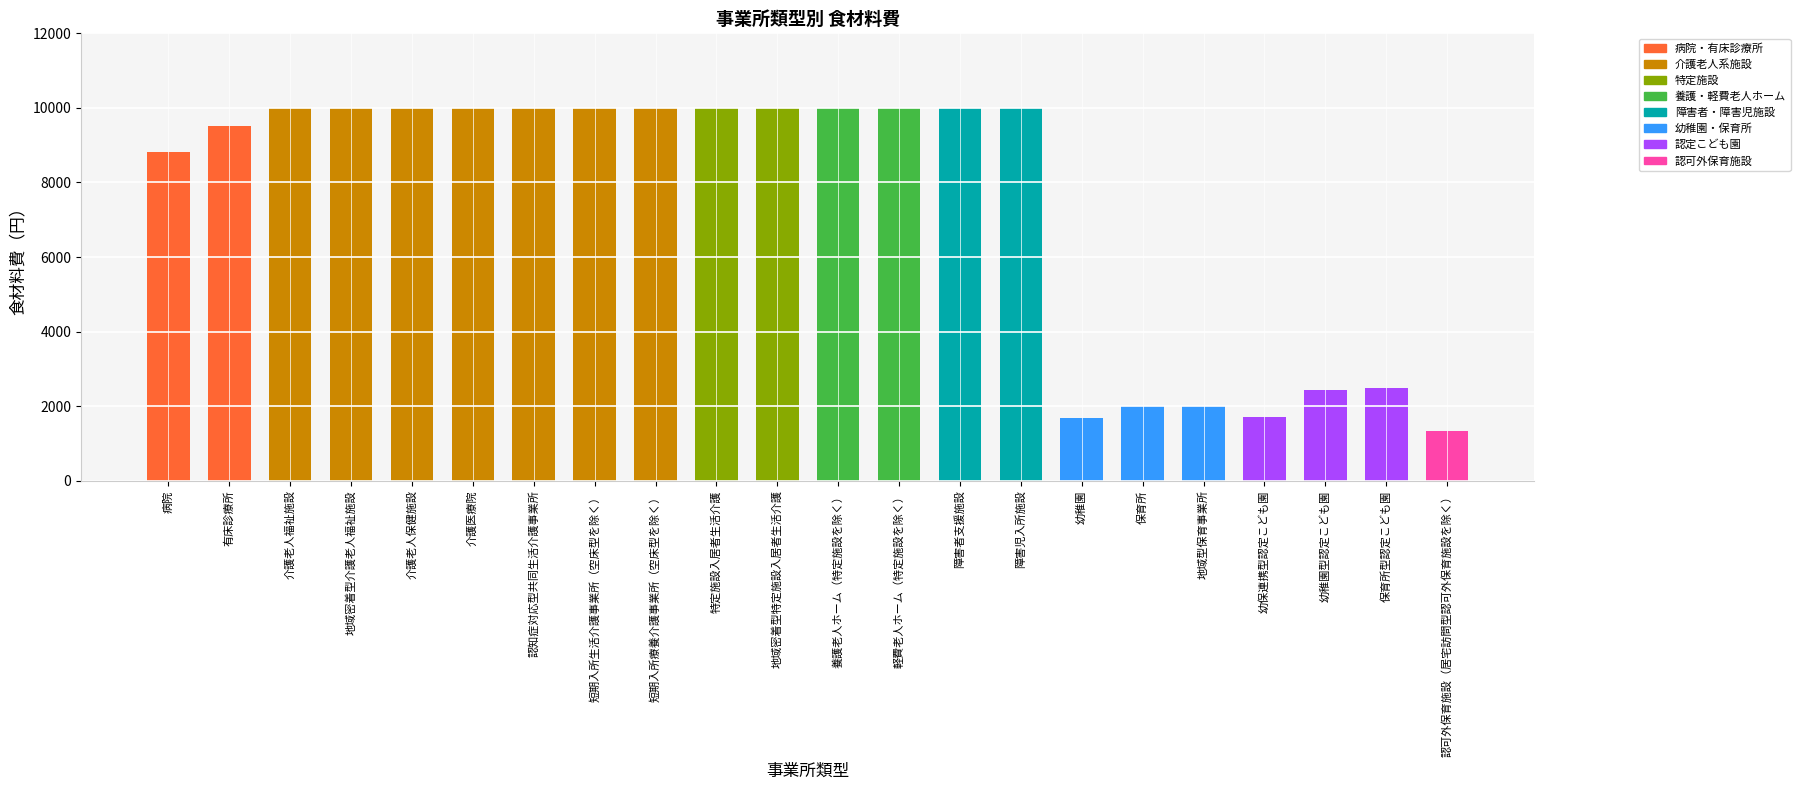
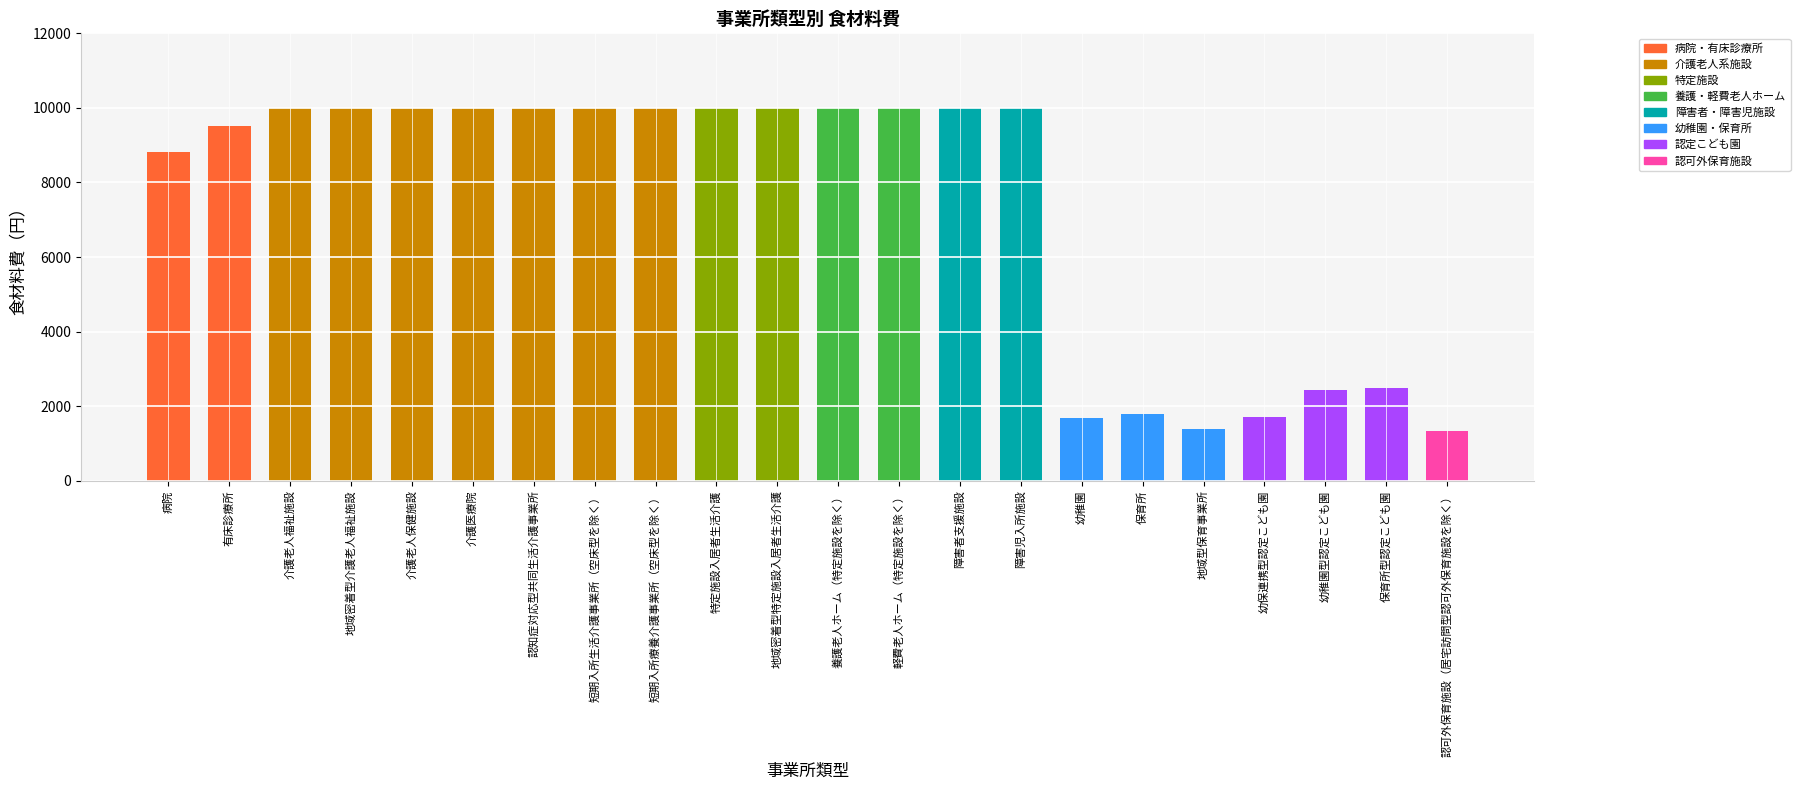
保育所: 2000 -> 1800
地域型保育事業所: 2000 -> 1400
